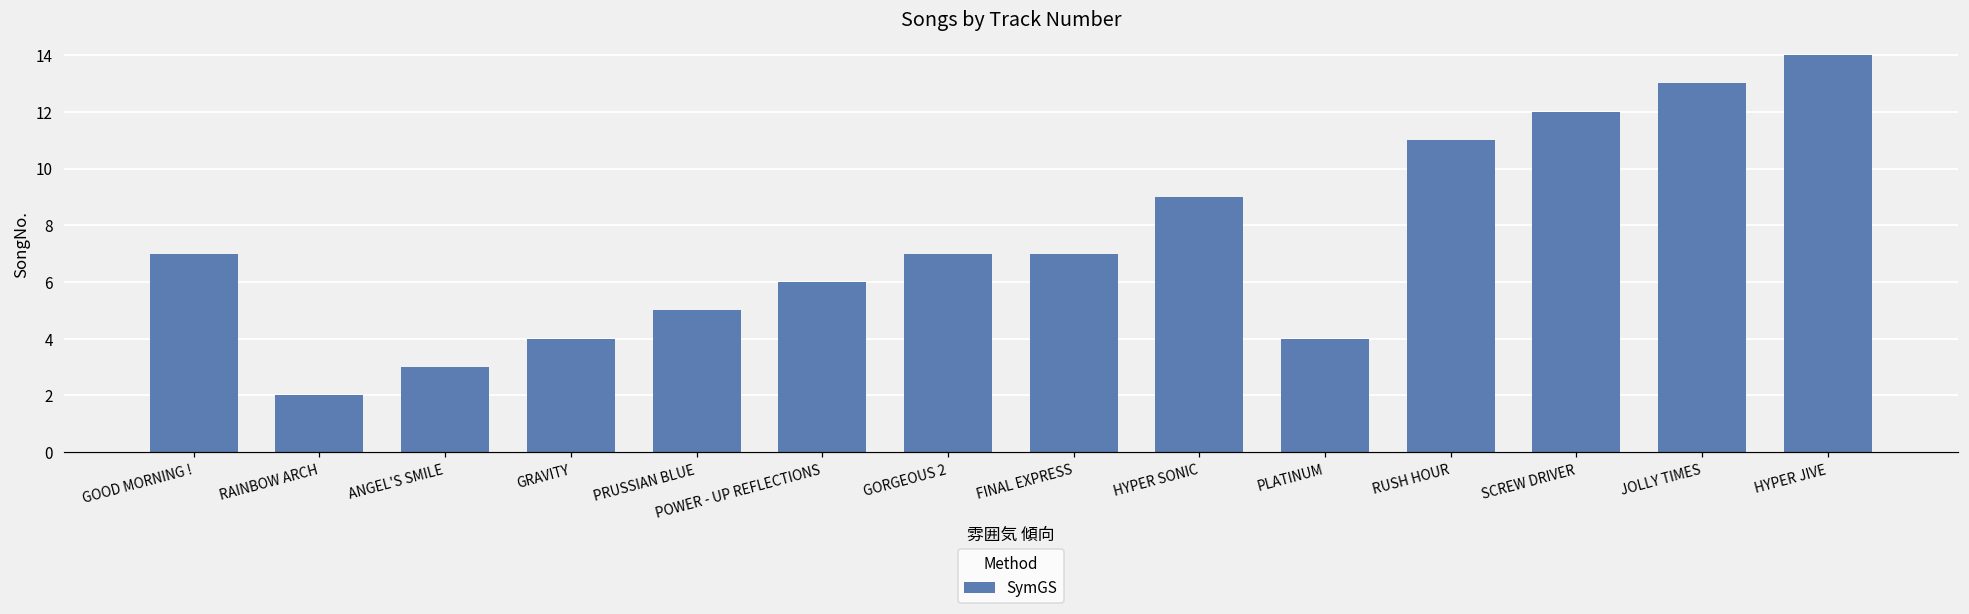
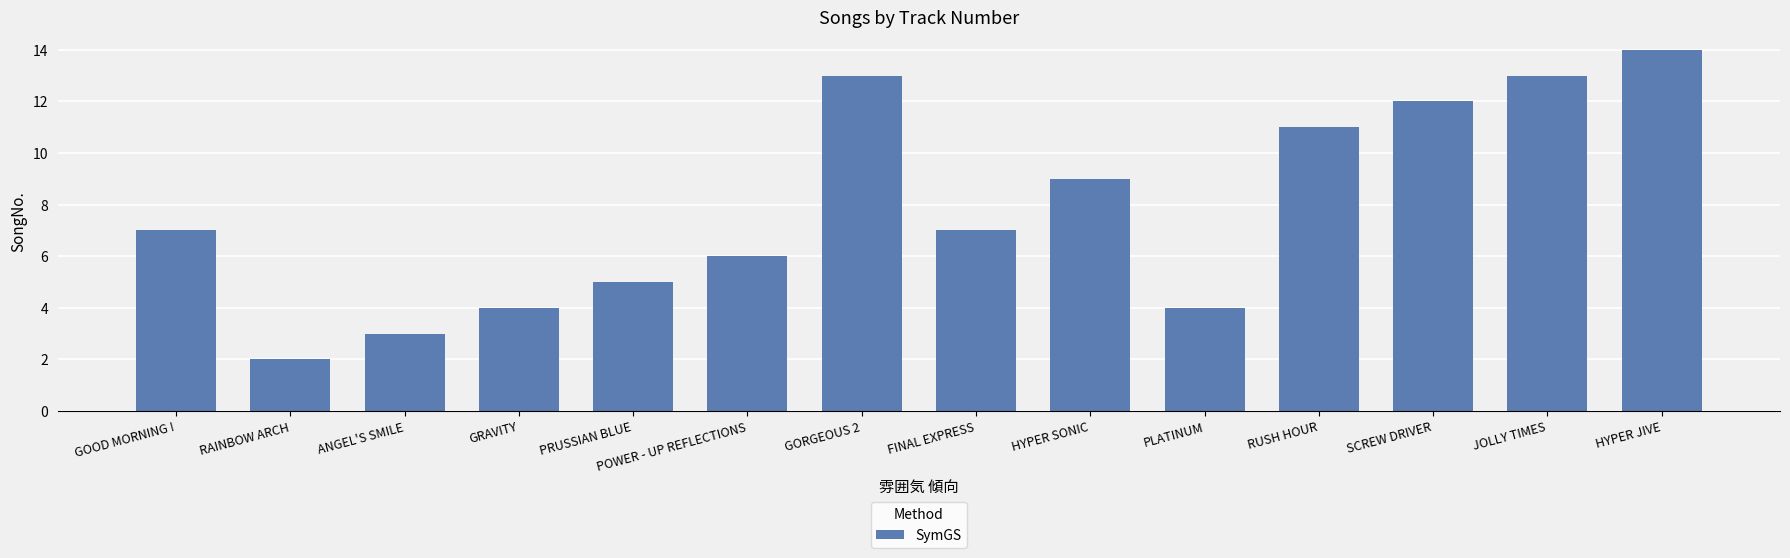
GORGEOUS 2: 7 -> 13
